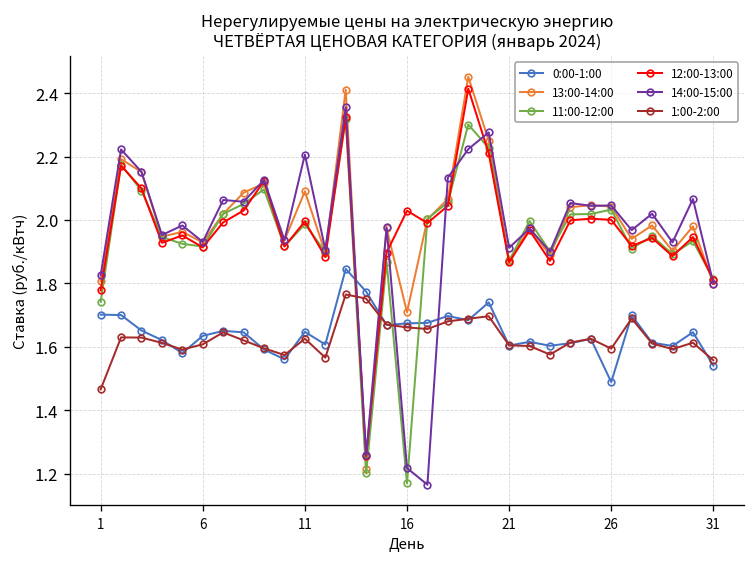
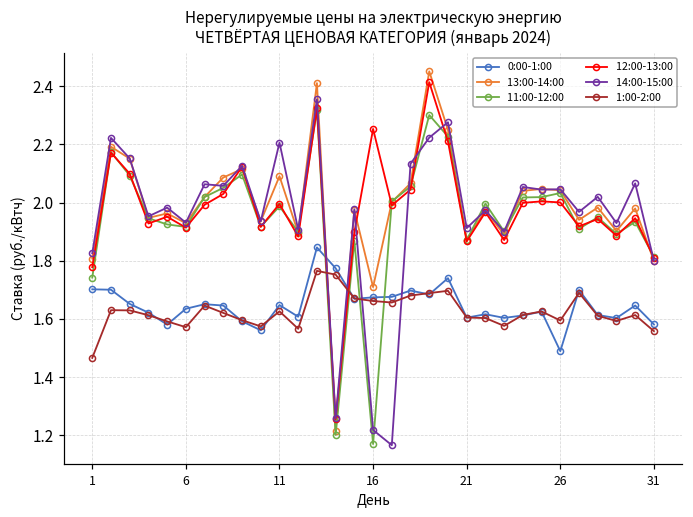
1:00-2:00, 6: 1.61 -> 1.57
12:00-13:00, 16: 2.03 -> 2.25
0:00-1:00, 31: 1.54 -> 1.58
